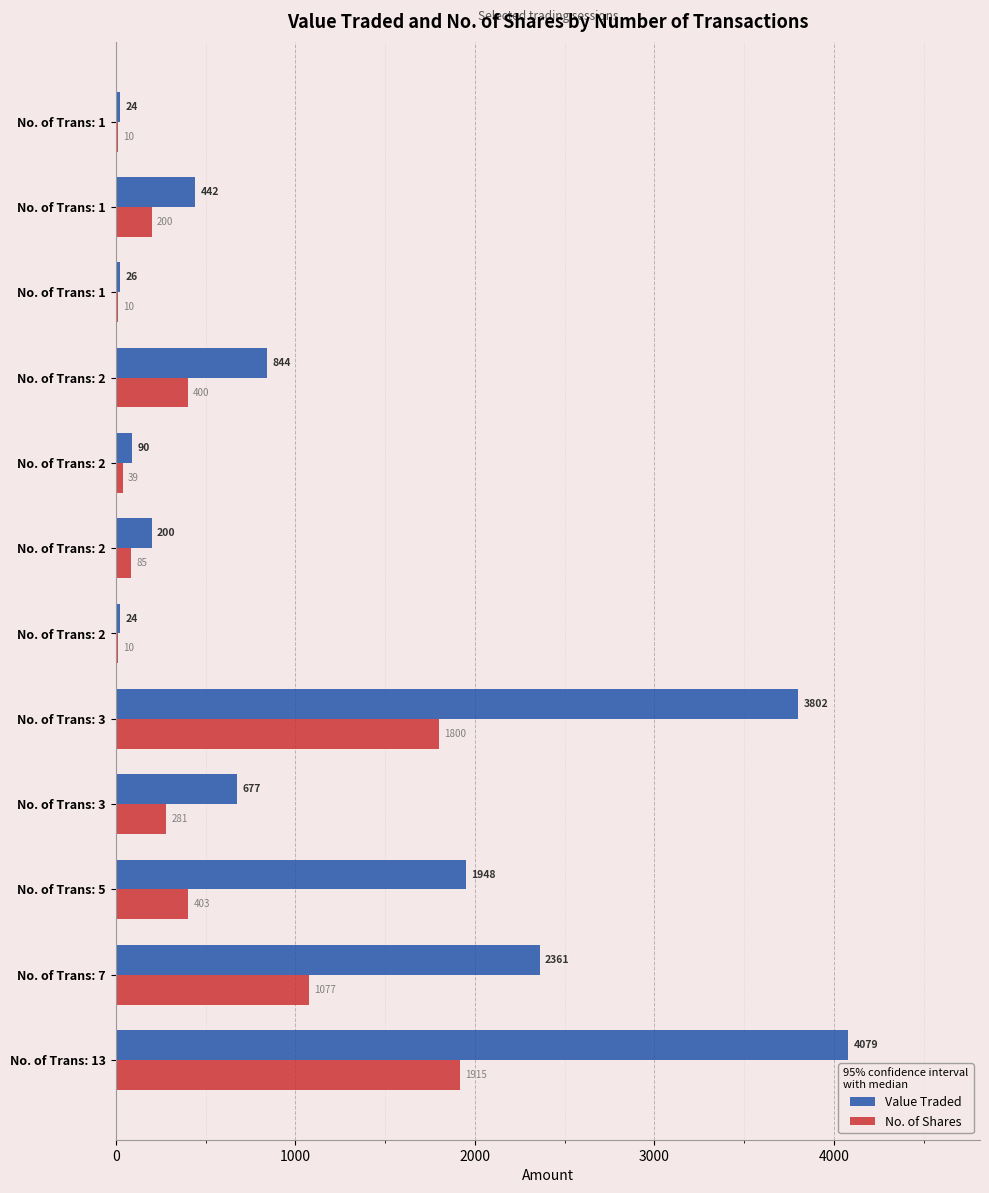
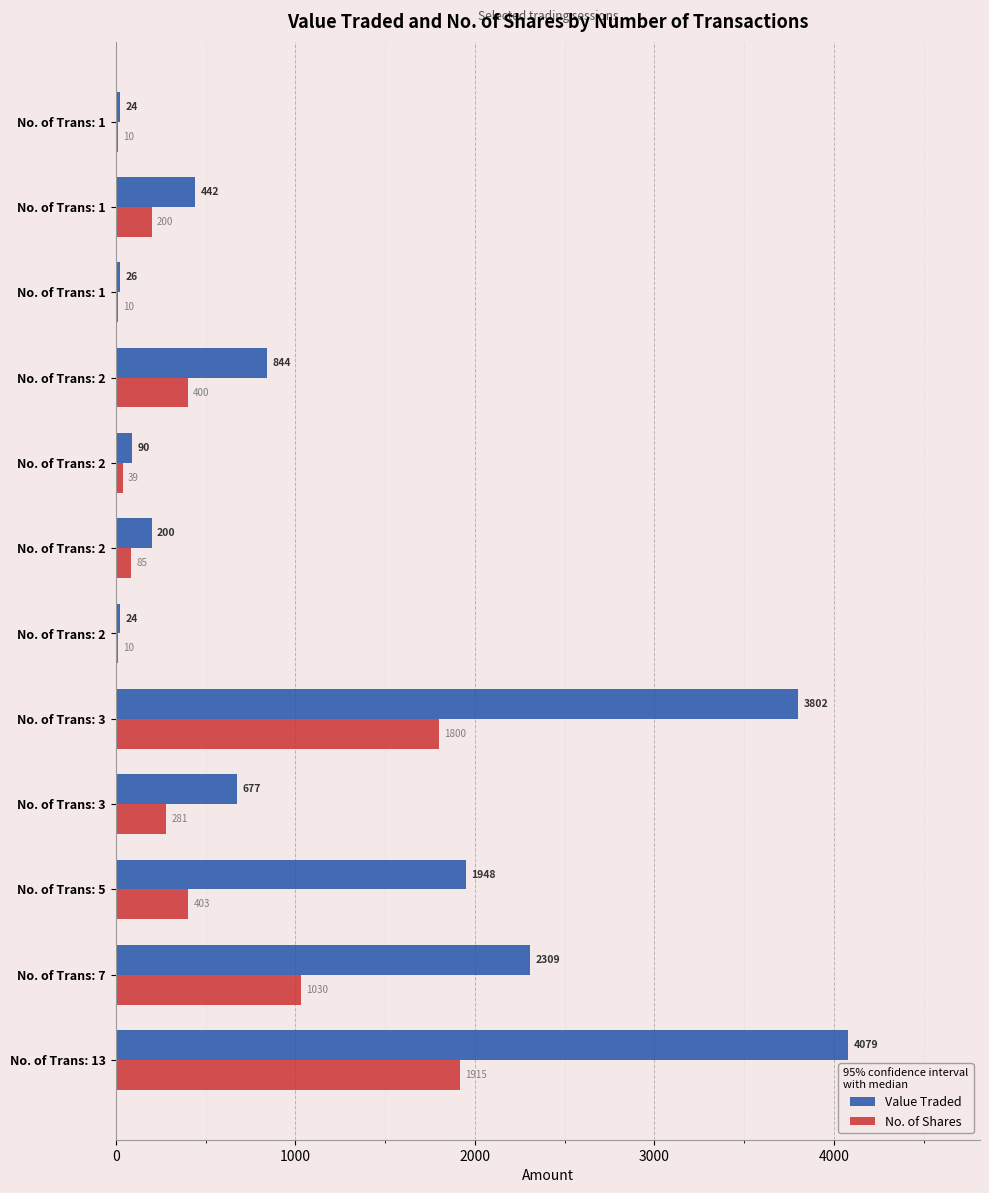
Value Traded, No. of Trans: 7: 2361 -> 2309
No. of Shares, No. of Trans: 7: 1077 -> 1030
